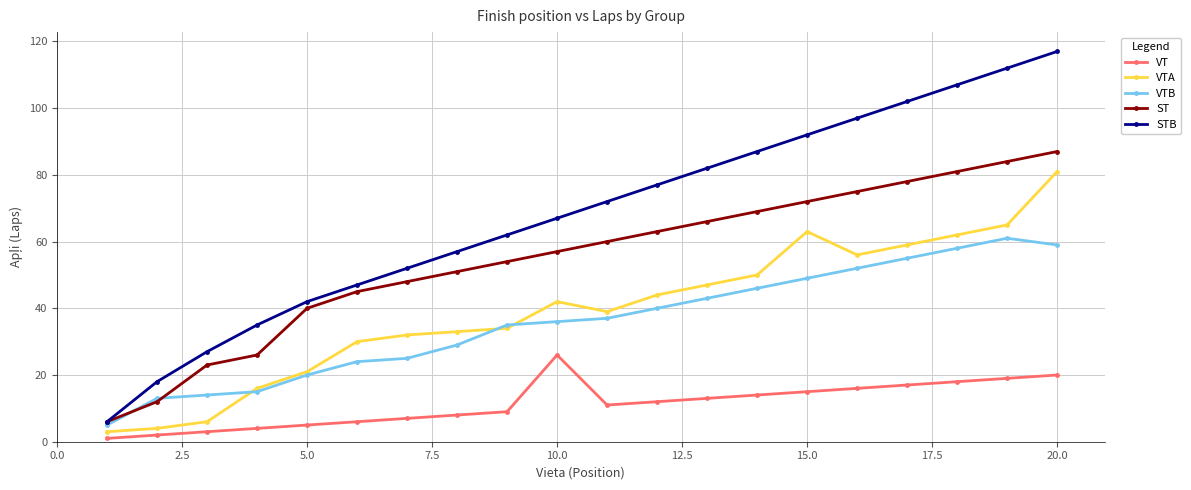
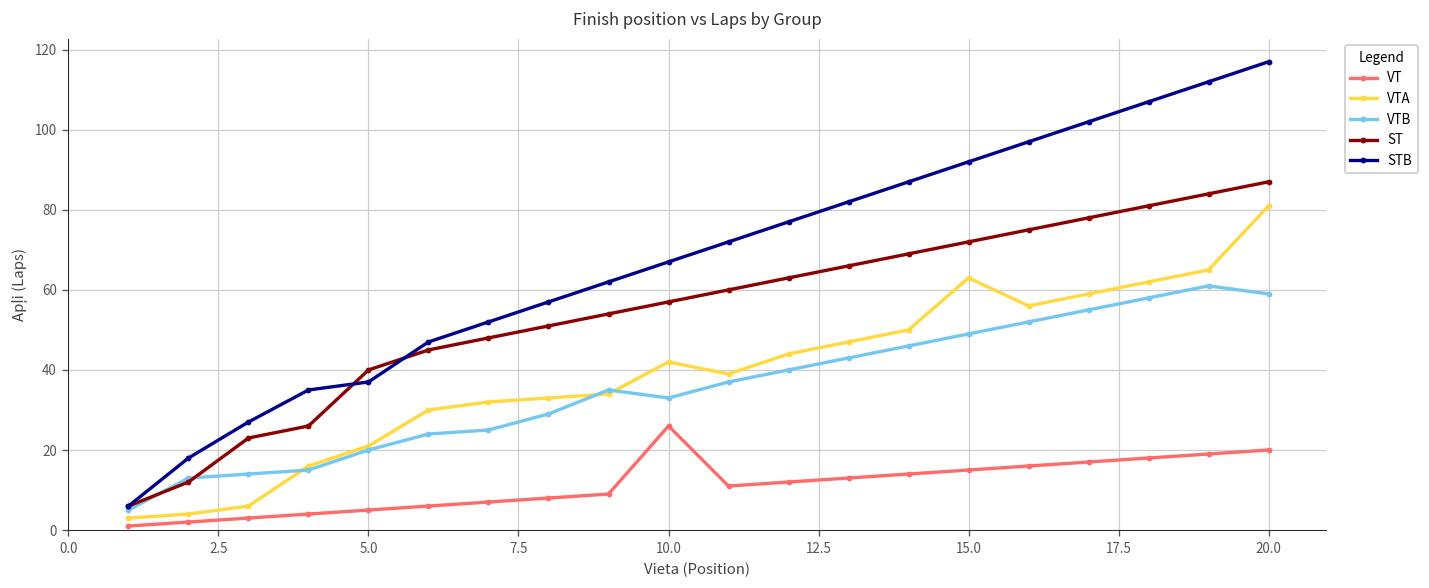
STB, 5.0: 42 -> 37
VTB, 10.0: 36 -> 33
